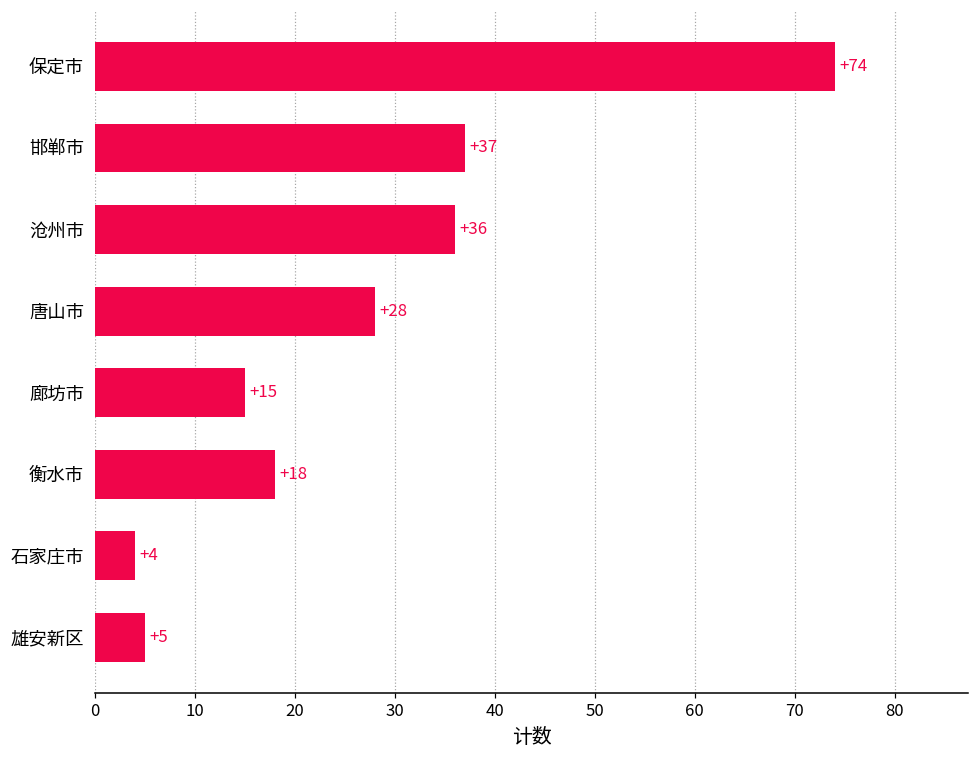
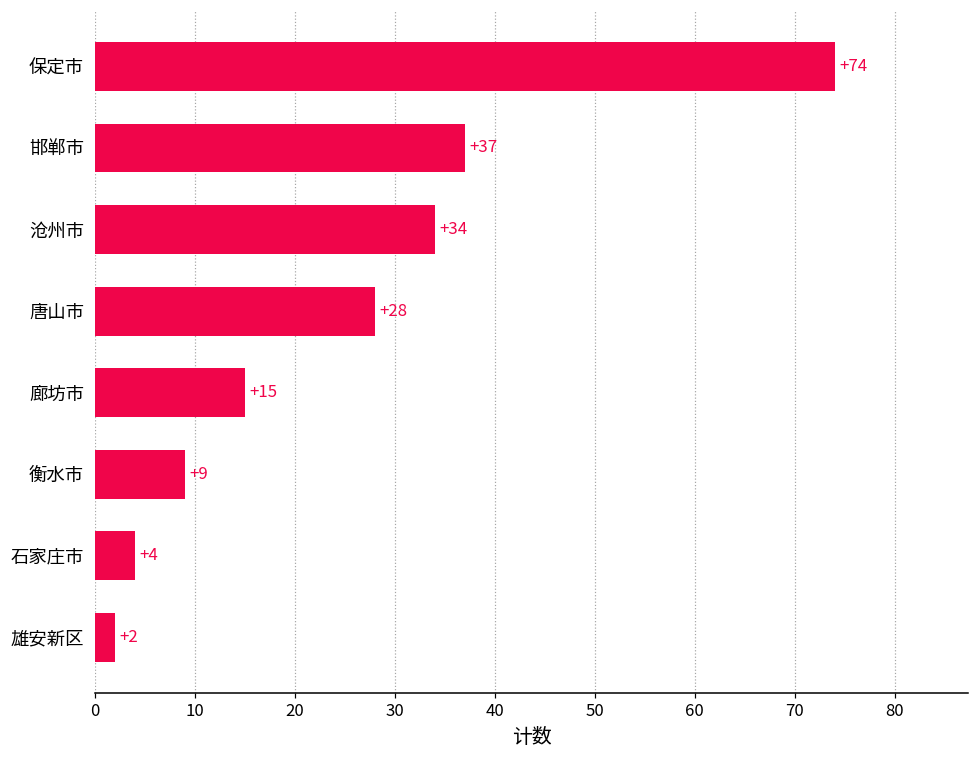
沧州市: +36 -> +34
衡水市: +18 -> +9
雄安新区: +5 -> +2
